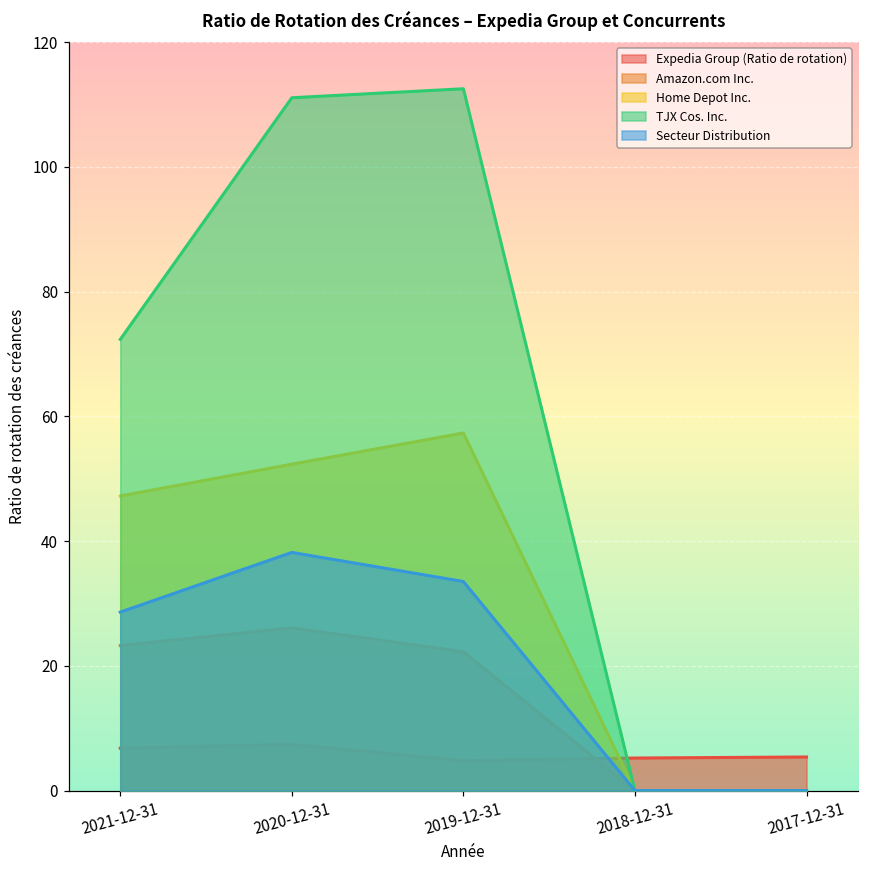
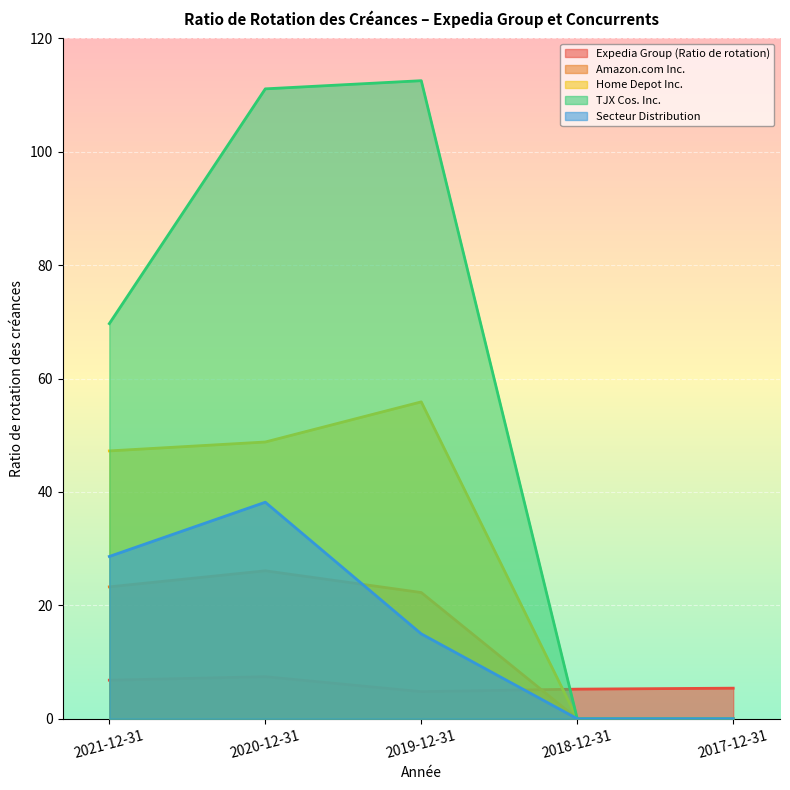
TJX Cos. Inc., 2021-12-31: 72 -> 70
Home Depot Inc., 2020-12-31: 52 -> 49
Home Depot Inc., 2019-12-31: 57 -> 56
Secteur Distribution, 2019-12-31: 34 -> 15
